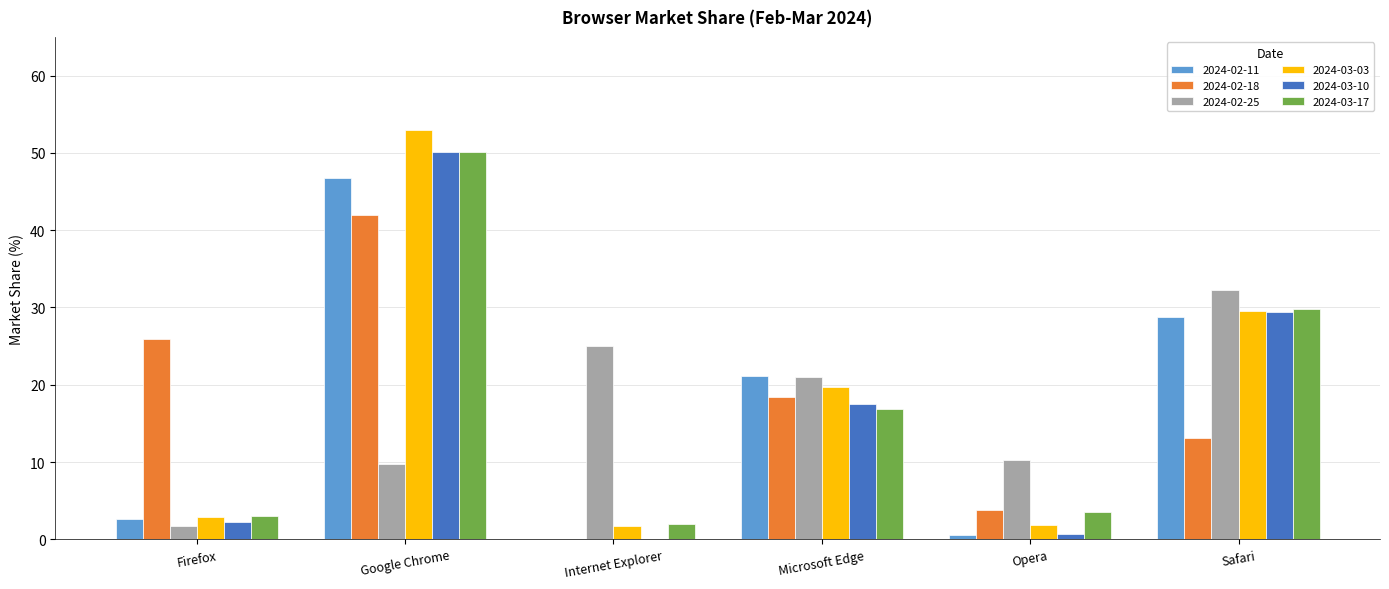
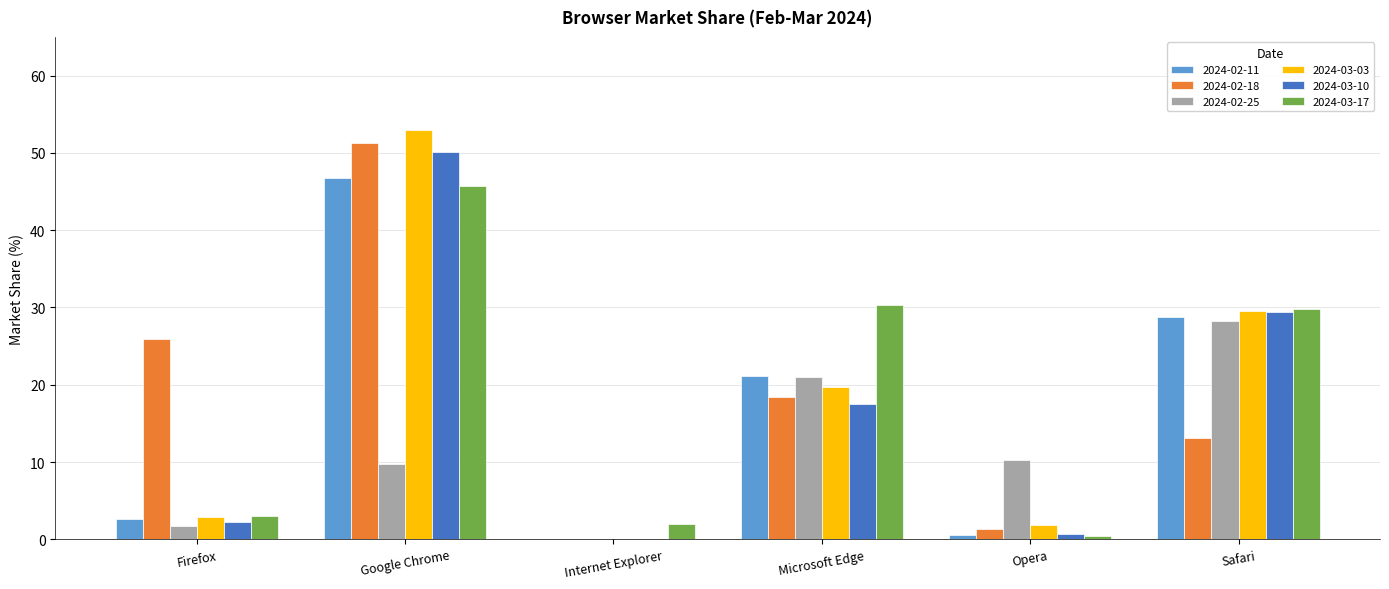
2024-02-18, Google Chrome: 42 -> 51
2024-03-17, Google Chrome: 50 -> 46
2024-02-25, Internet Explorer: 25 -> 0
2024-03-03, Internet Explorer: 2 -> 0
2024-03-17, Microsoft Edge: 17 -> 30
2024-02-18, Opera: 4 -> 1
2024-03-17, Opera: 4 -> 0
2024-02-25, Safari: 32 -> 28
